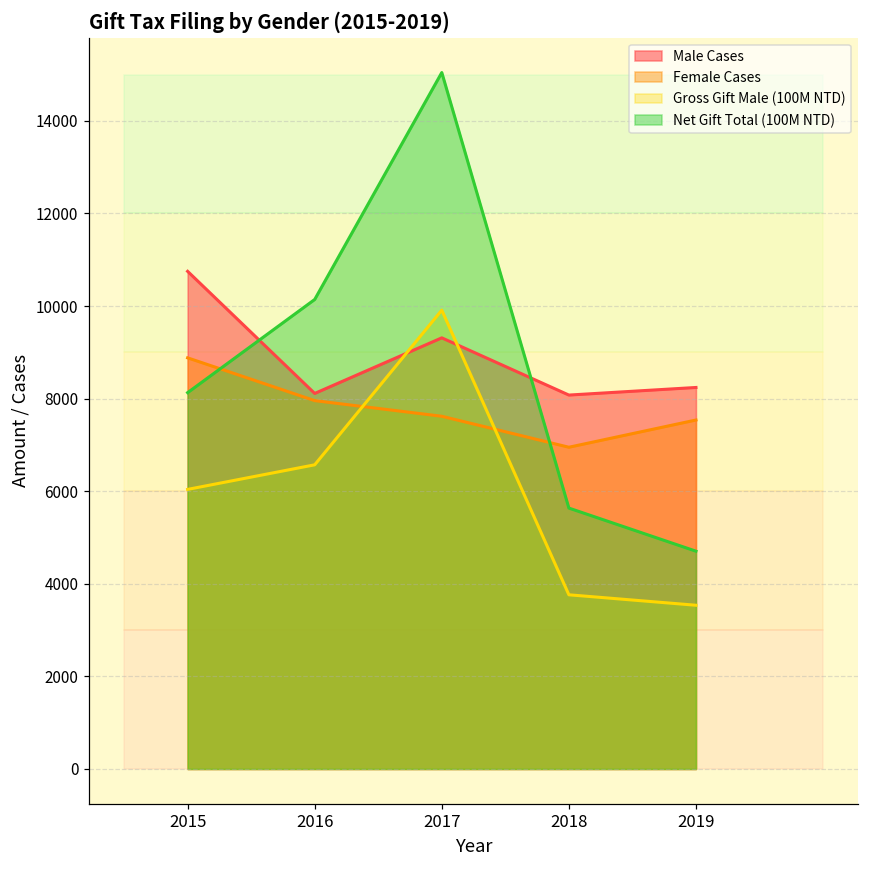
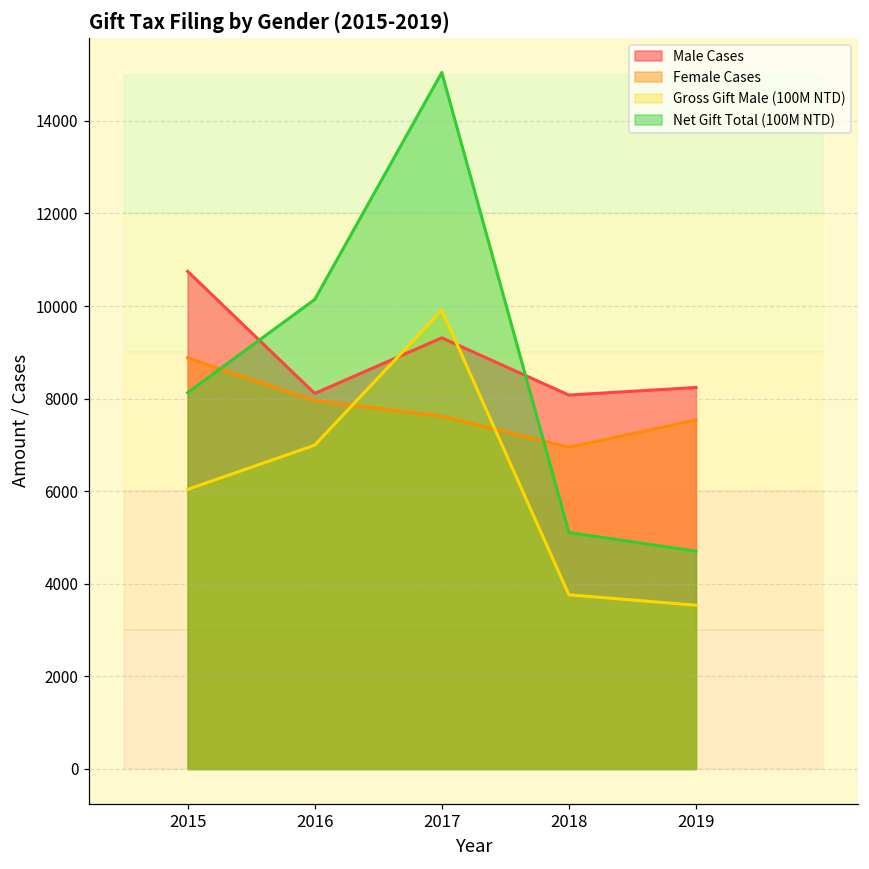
Gross Gift Male (100M NTD), 2016: 6600 -> 7000
Net Gift Total (100M NTD), 2018: 5600 -> 5100
